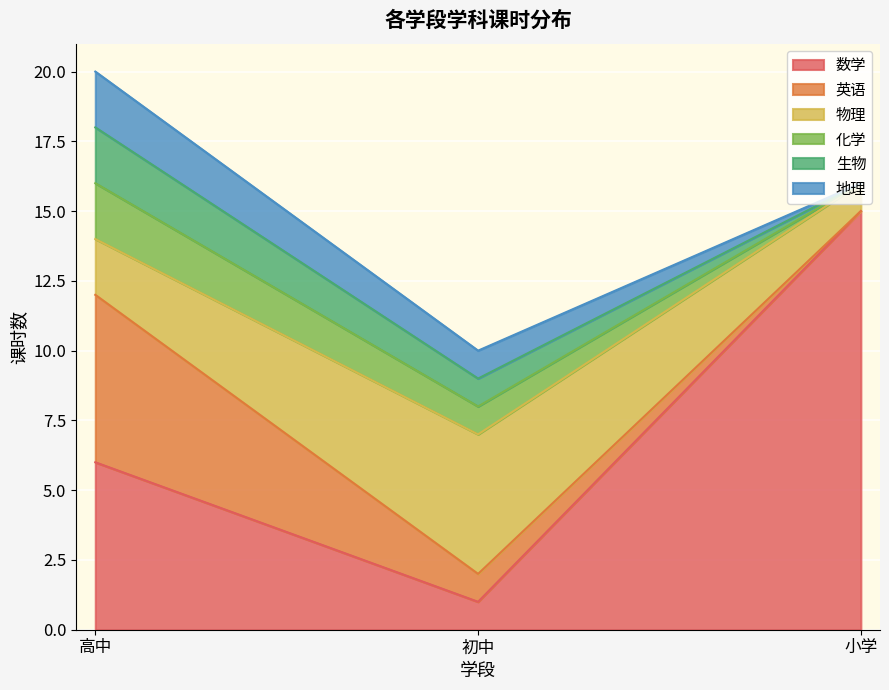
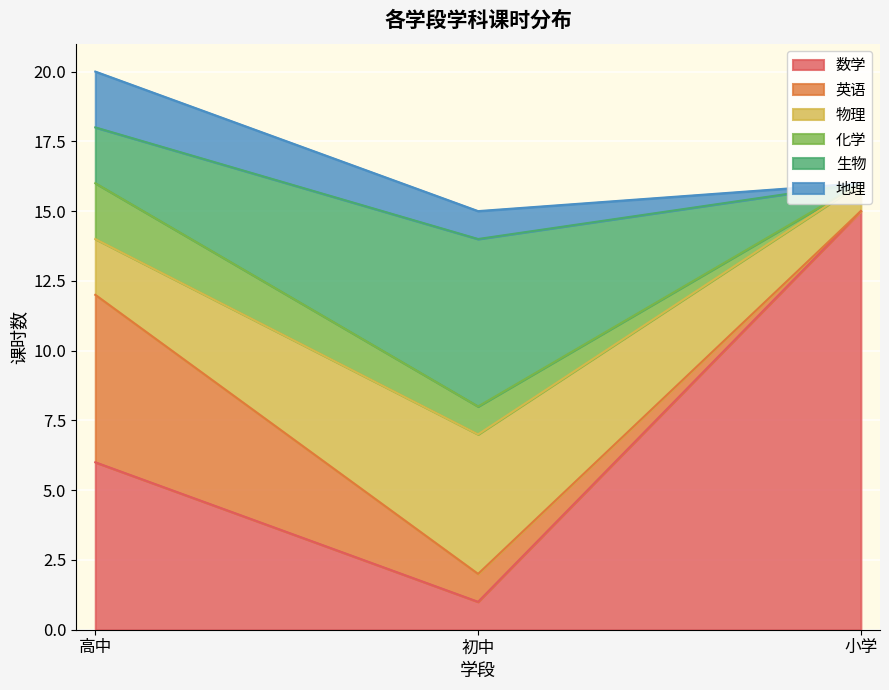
生物, 初中: 1 -> 6
